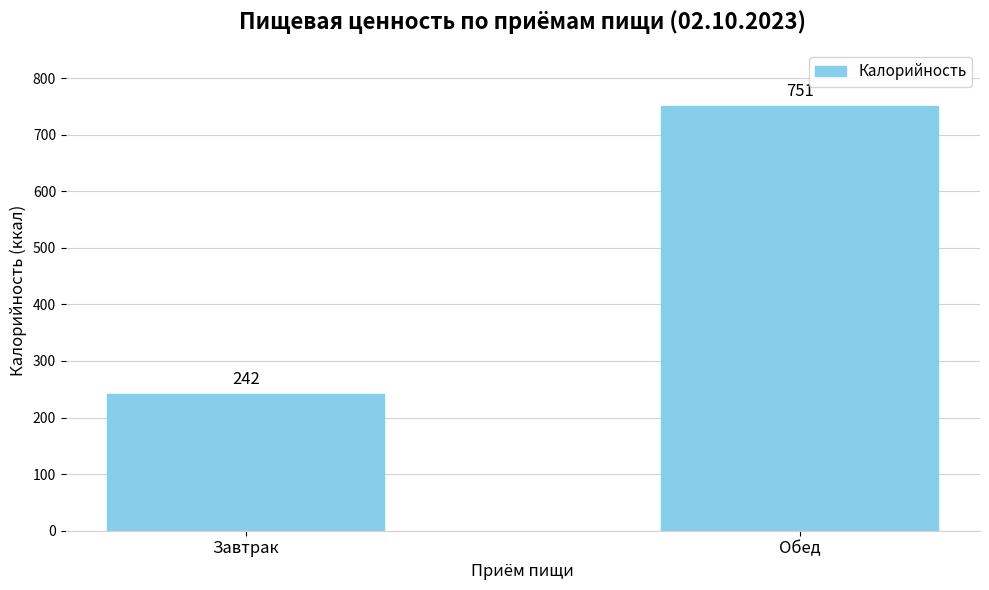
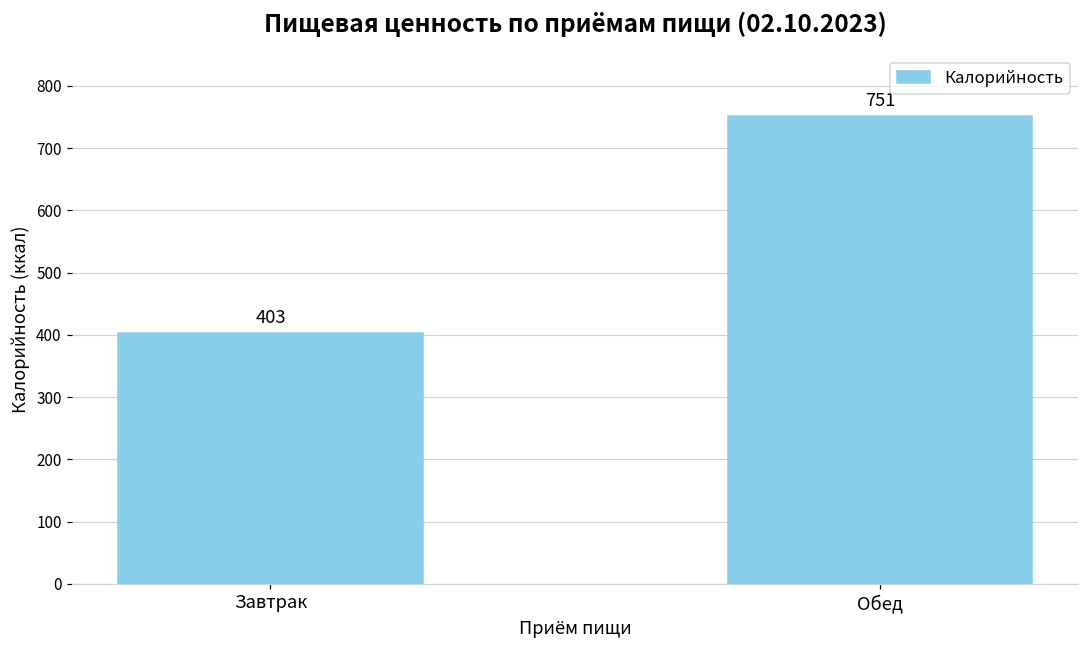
Завтрак: 242 -> 403
